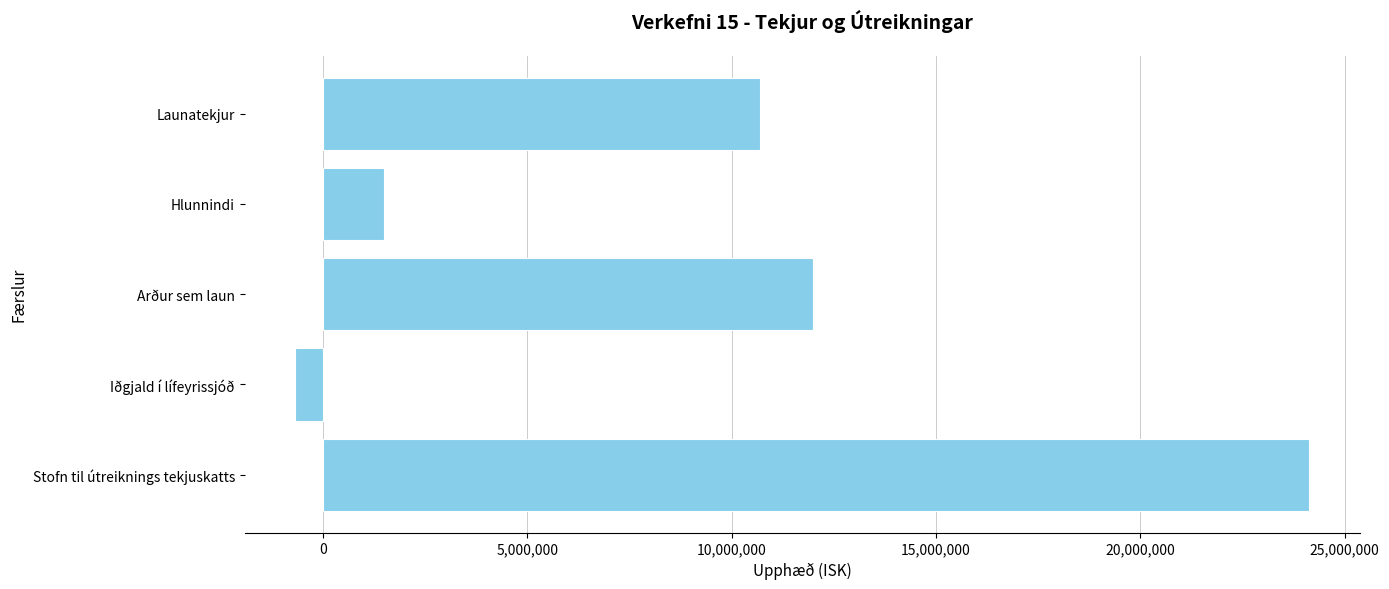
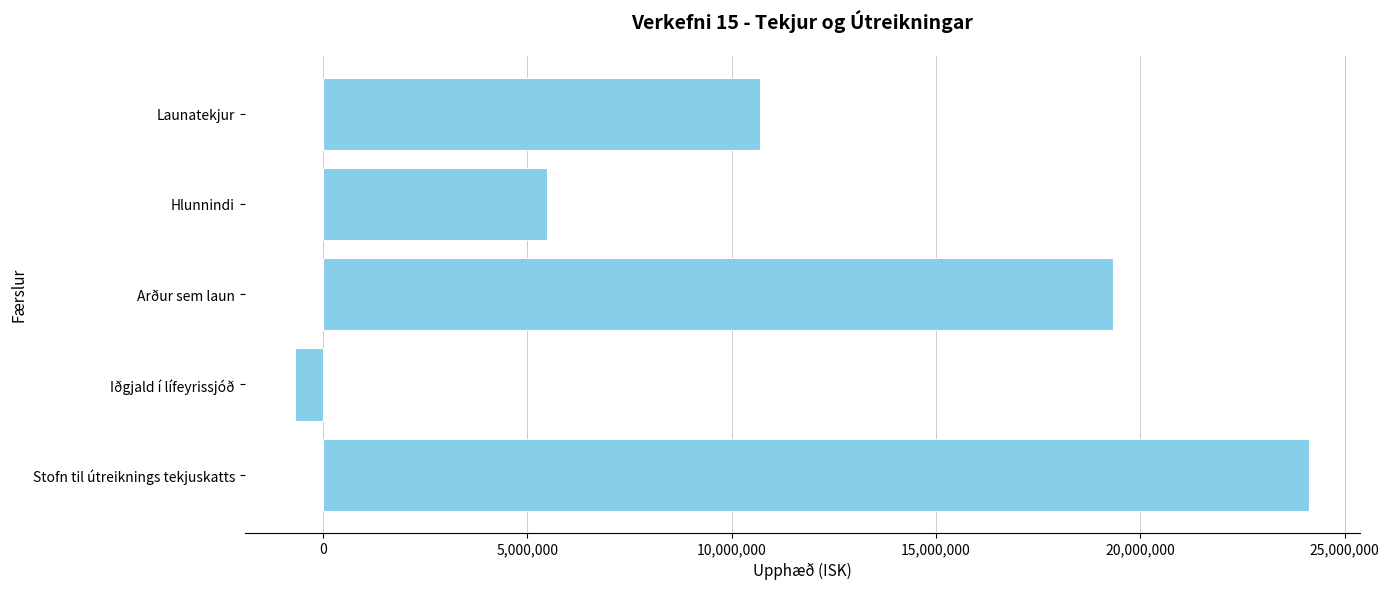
Hlunnindi: 1,500,000 -> 5,500,000
Arður sem laun: 12,000,000 -> 19,300,000
